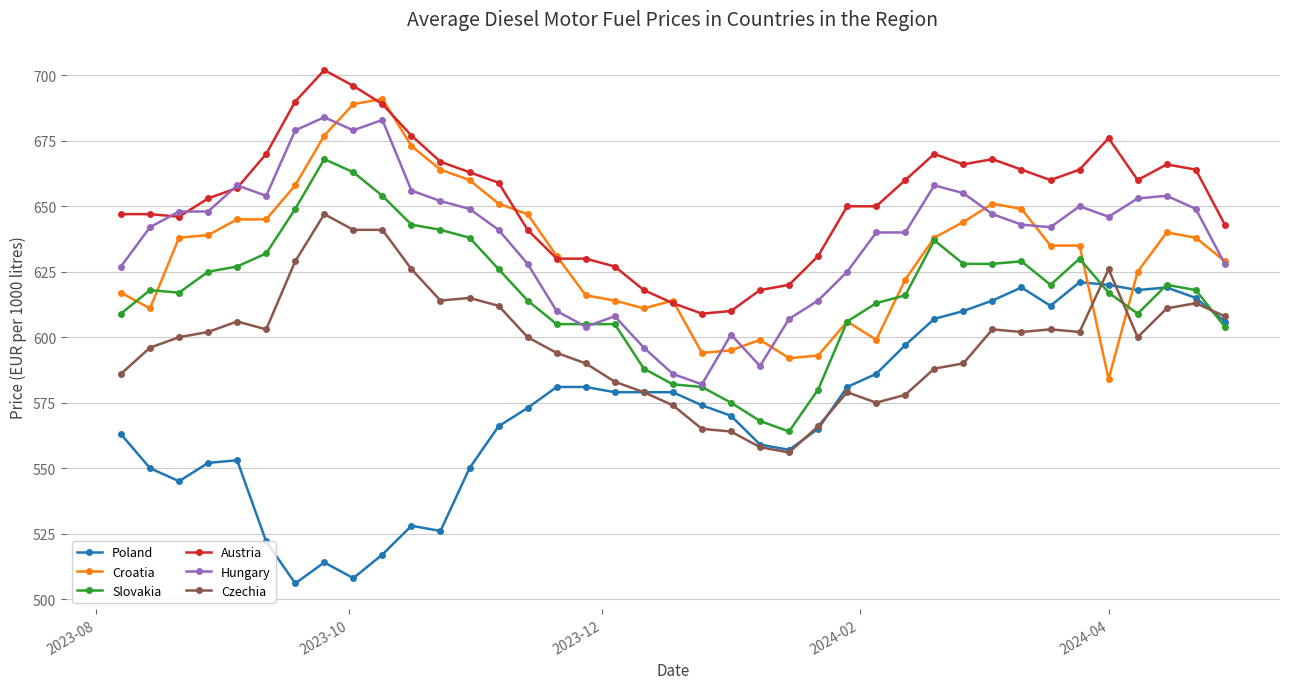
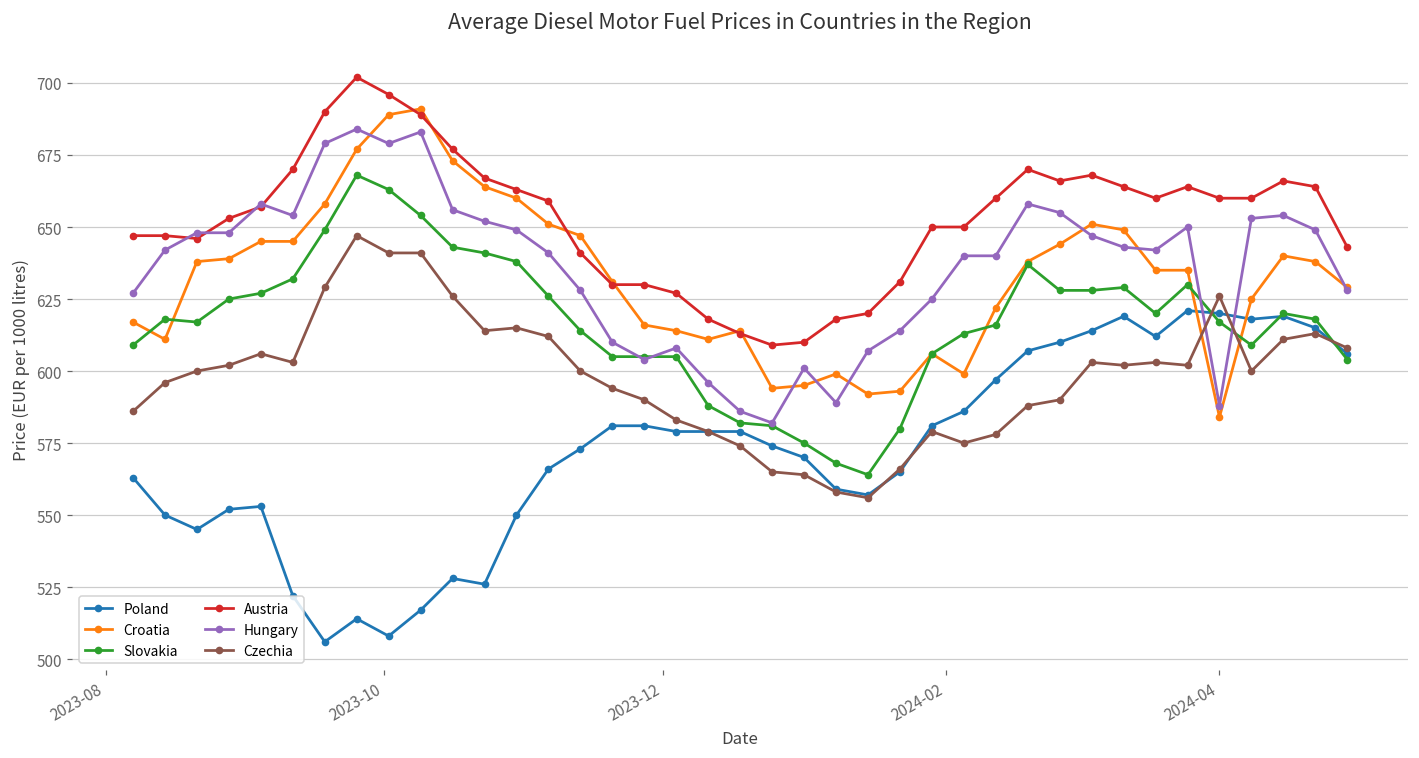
Austria, 2024-04: 676 -> 660
Hungary, 2024-04: 646 -> 588
